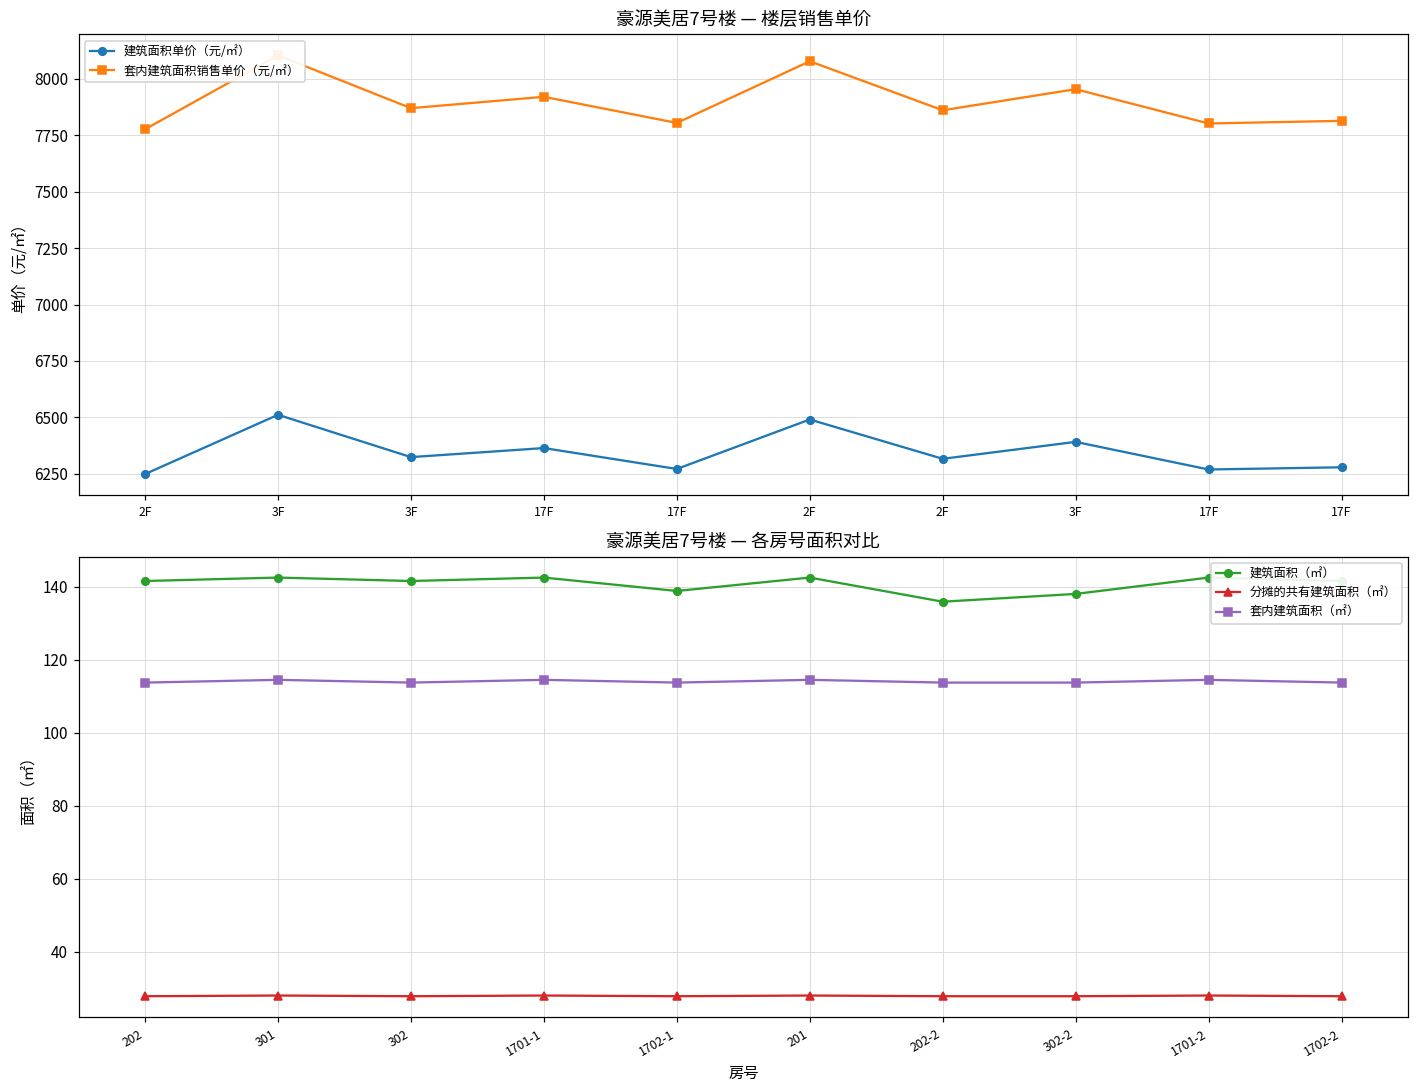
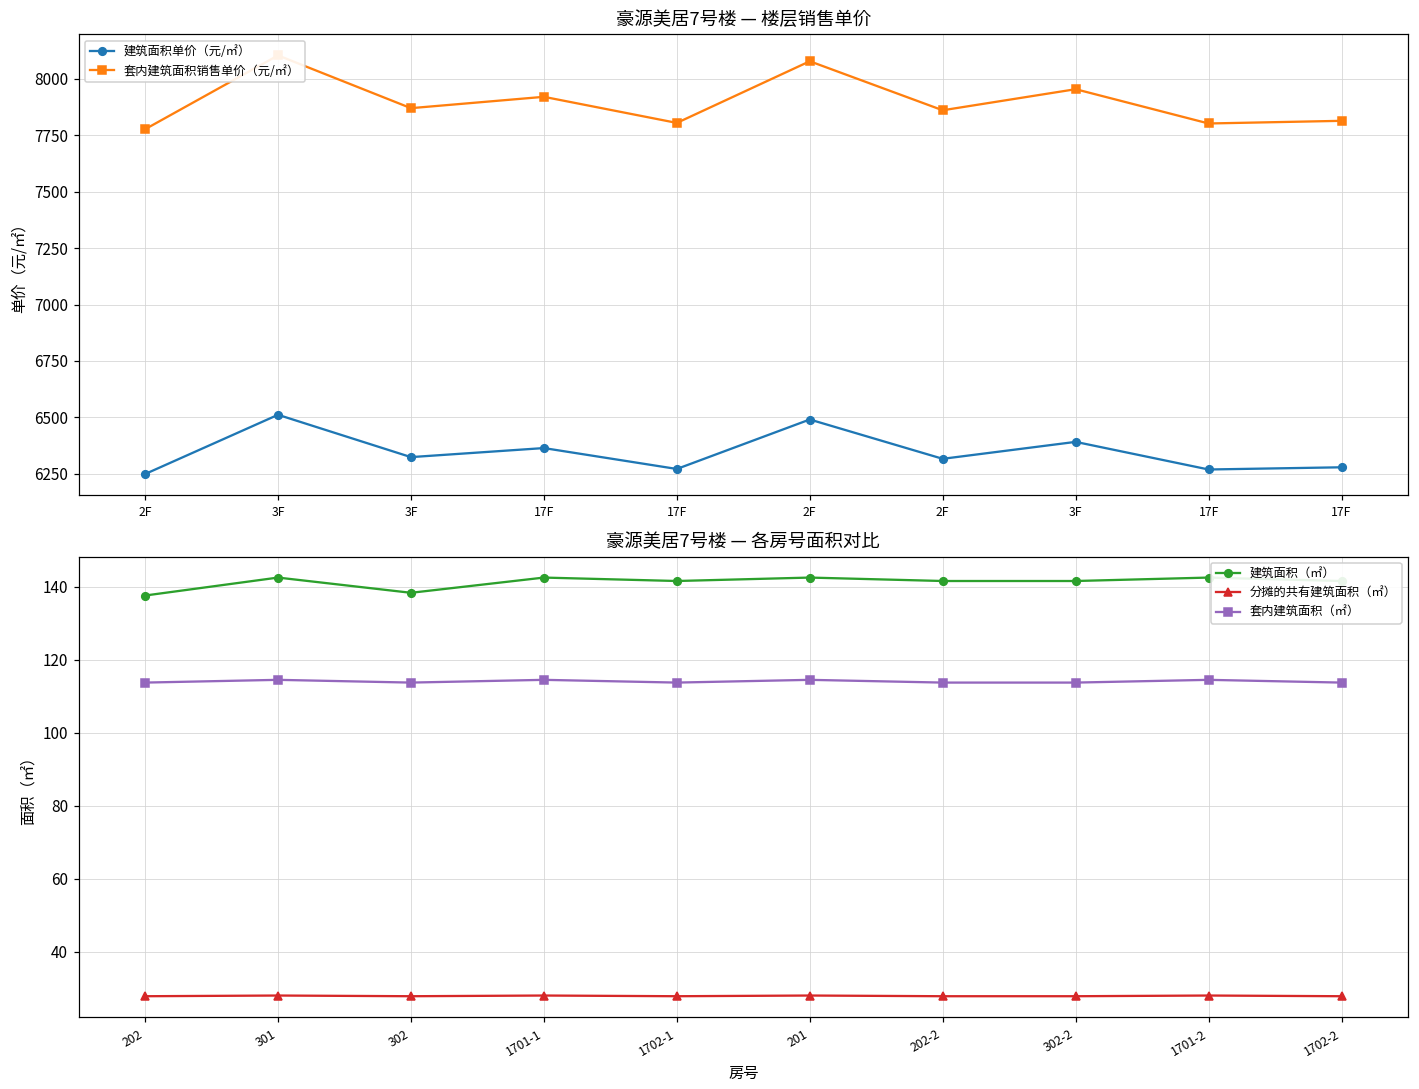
豪源美居7号楼 — 各房号面积对比, 建筑面积（㎡）, 202: 142 -> 138
豪源美居7号楼 — 各房号面积对比, 建筑面积（㎡）, 302: 142 -> 138
豪源美居7号楼 — 各房号面积对比, 建筑面积（㎡）, 1702-1: 139 -> 142
豪源美居7号楼 — 各房号面积对比, 建筑面积（㎡）, 202-2: 136 -> 142
豪源美居7号楼 — 各房号面积对比, 建筑面积（㎡）, 302-2: 138 -> 142
